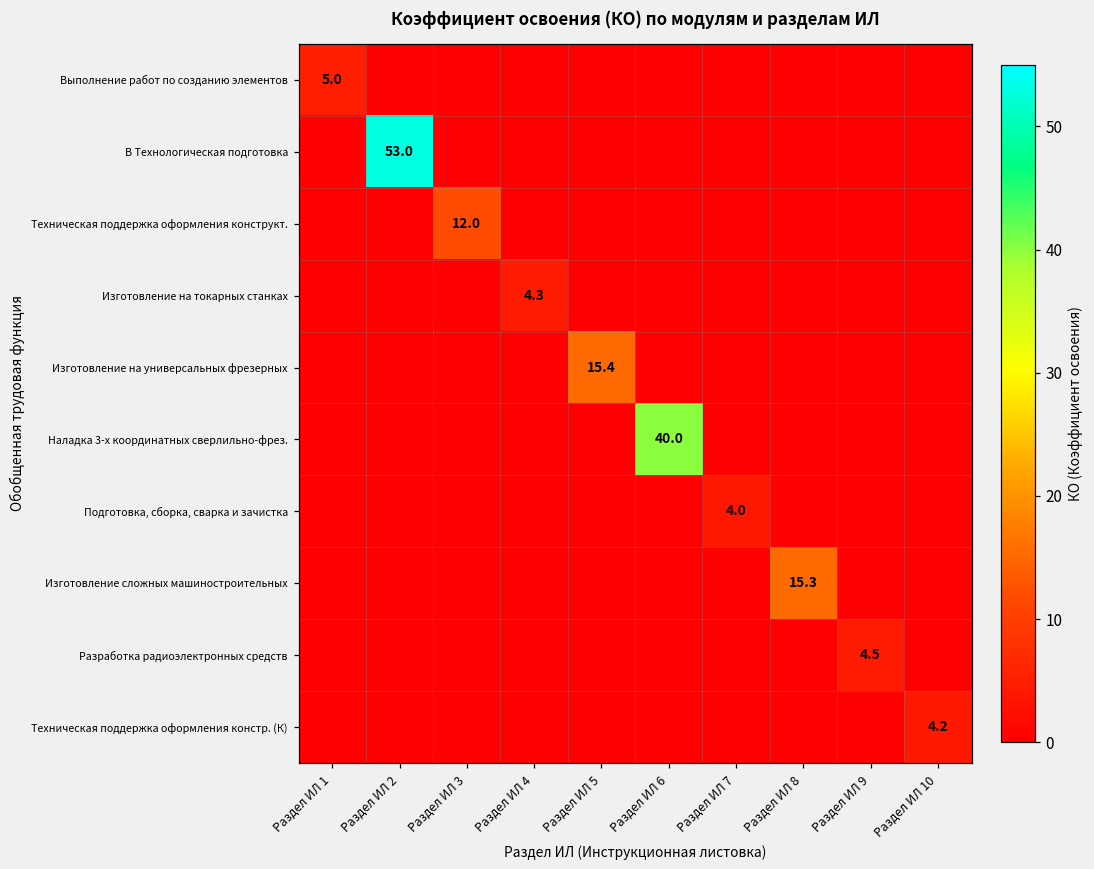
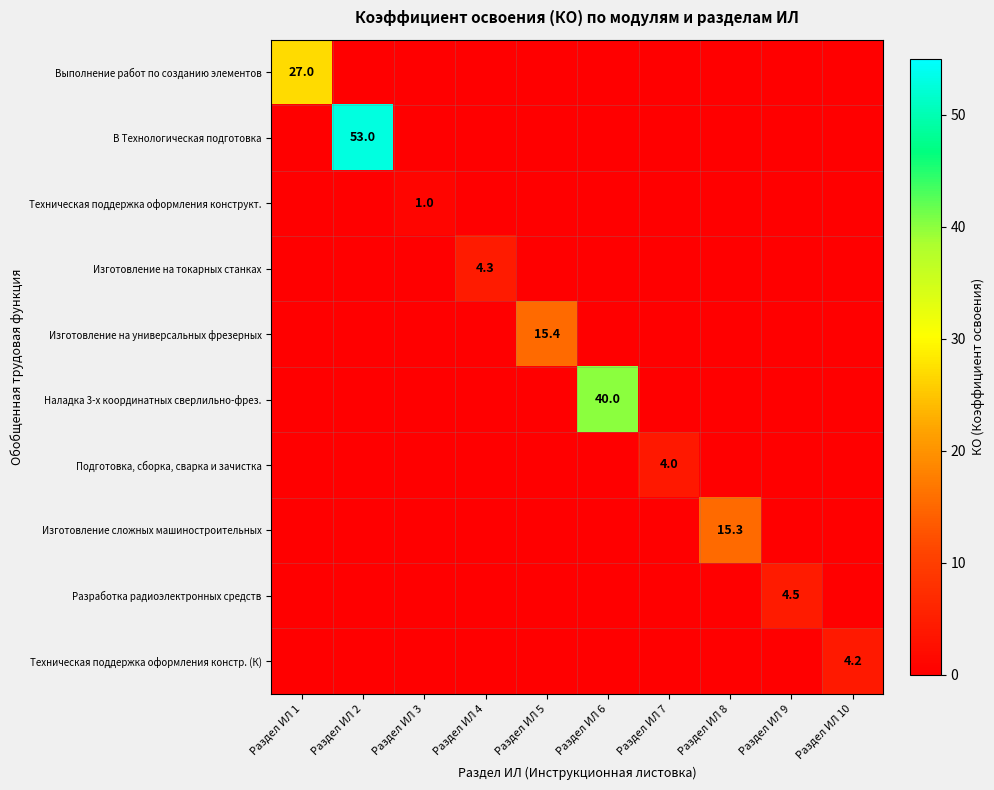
Выполнение работ по созданию элементов, Раздел ИЛ 1: 5.0 -> 27.0
Техническая поддержка оформления конструкт., Раздел ИЛ 3: 12.0 -> 1.0
